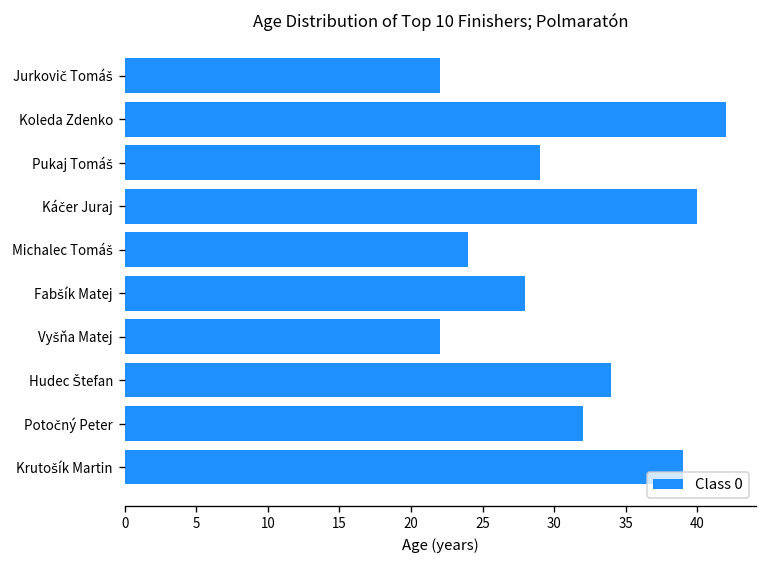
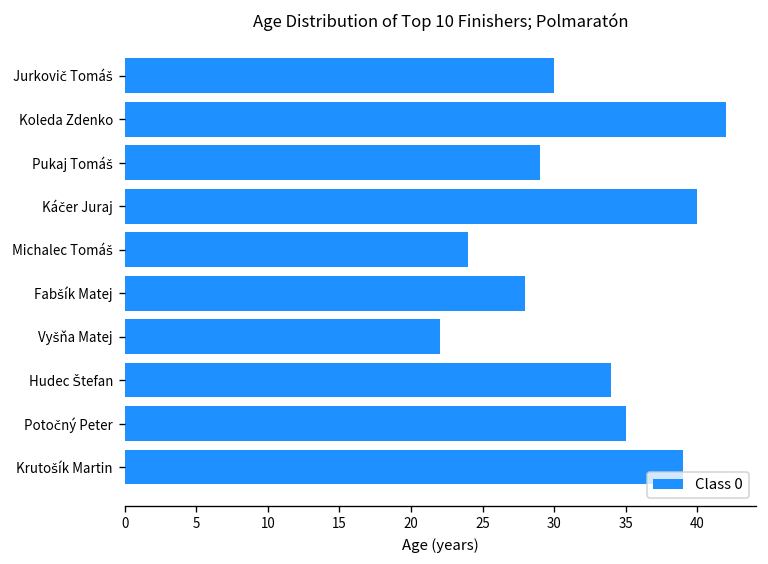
Jurkovič Tomáš: 22 -> 30
Potočný Peter: 32 -> 35
